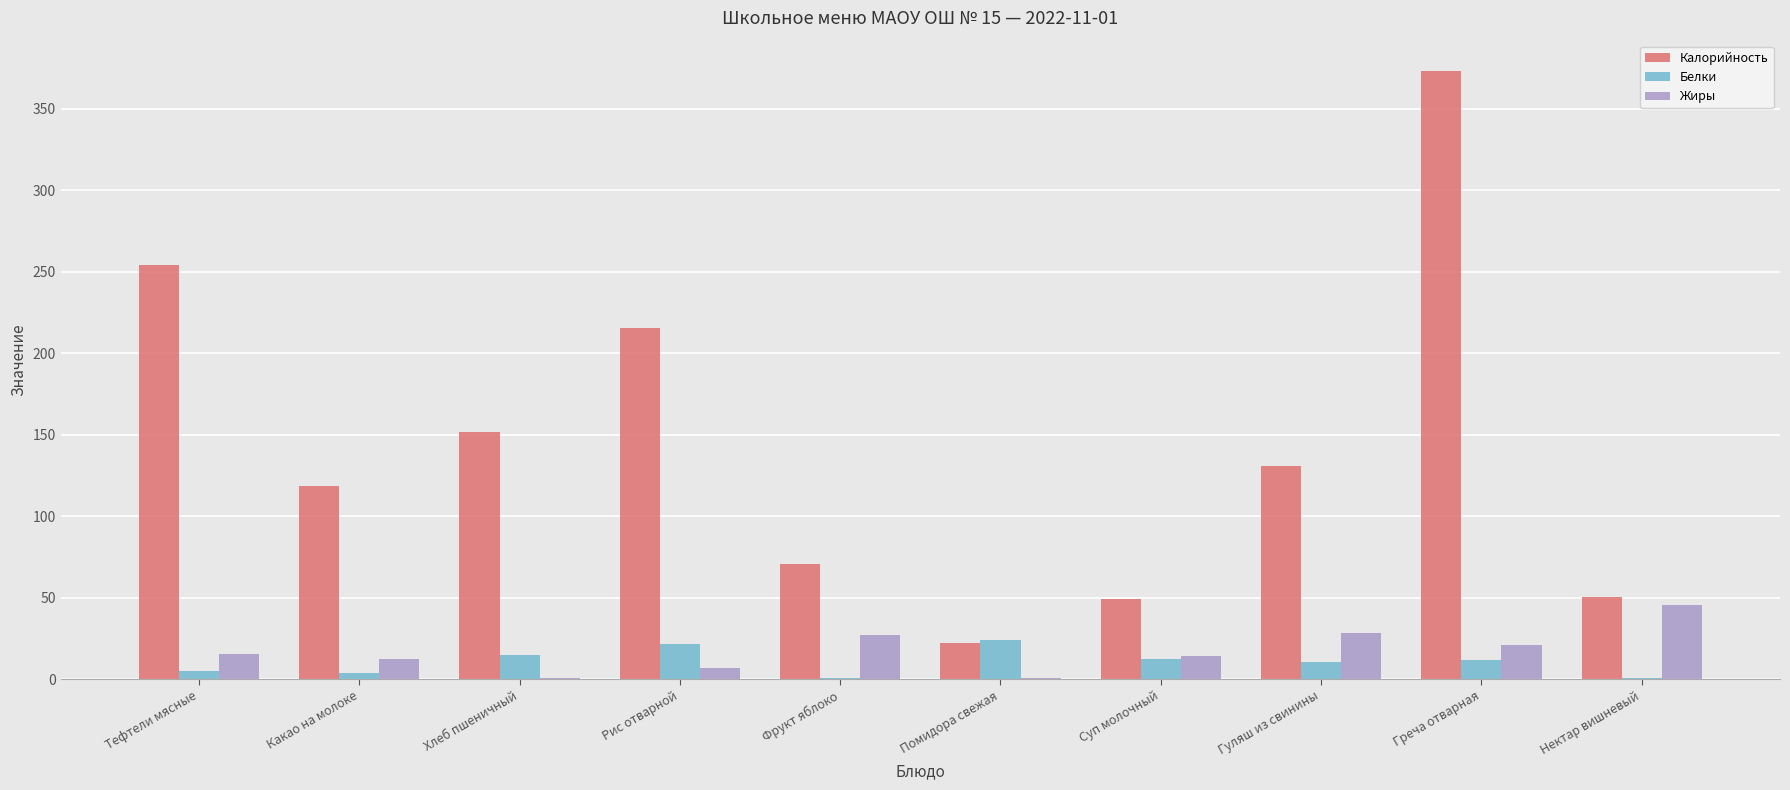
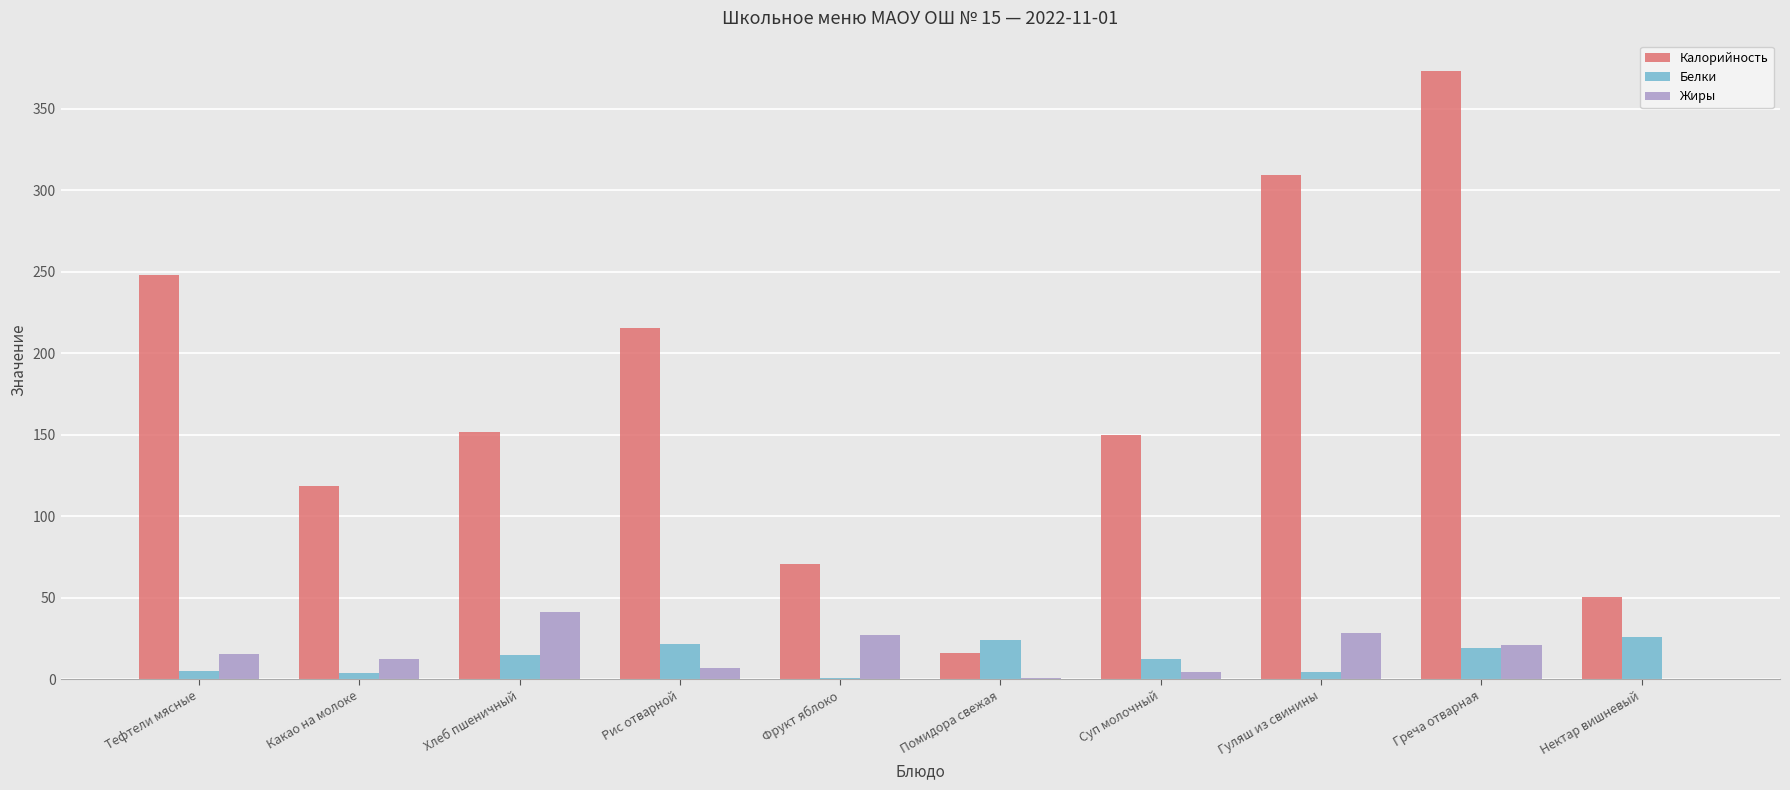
Калорийность, Тефтели мясные: 254 -> 248
Жиры, Хлеб пшеничный: 1 -> 41
Калорийность, Помидора свежая: 22 -> 16
Калорийность, Суп молочный: 49 -> 150
Жиры, Суп молочный: 14 -> 5
Калорийность, Гуляш из свинины: 131 -> 309
Белки, Гуляш из свинины: 11 -> 5
Белки, Греча отварная: 12 -> 19
Белки, Нектар вишневый: 1 -> 26
Жиры, Нектар вишневый: 46 -> 0
